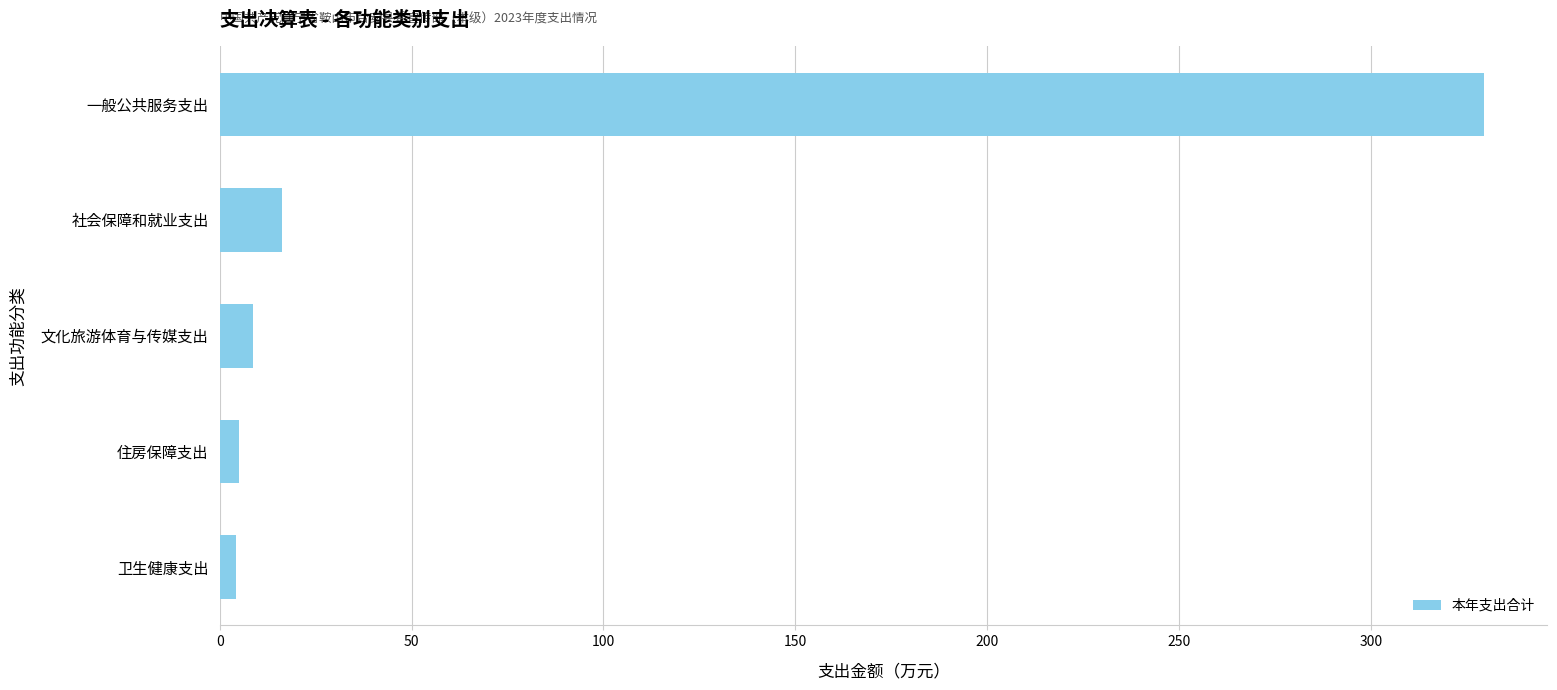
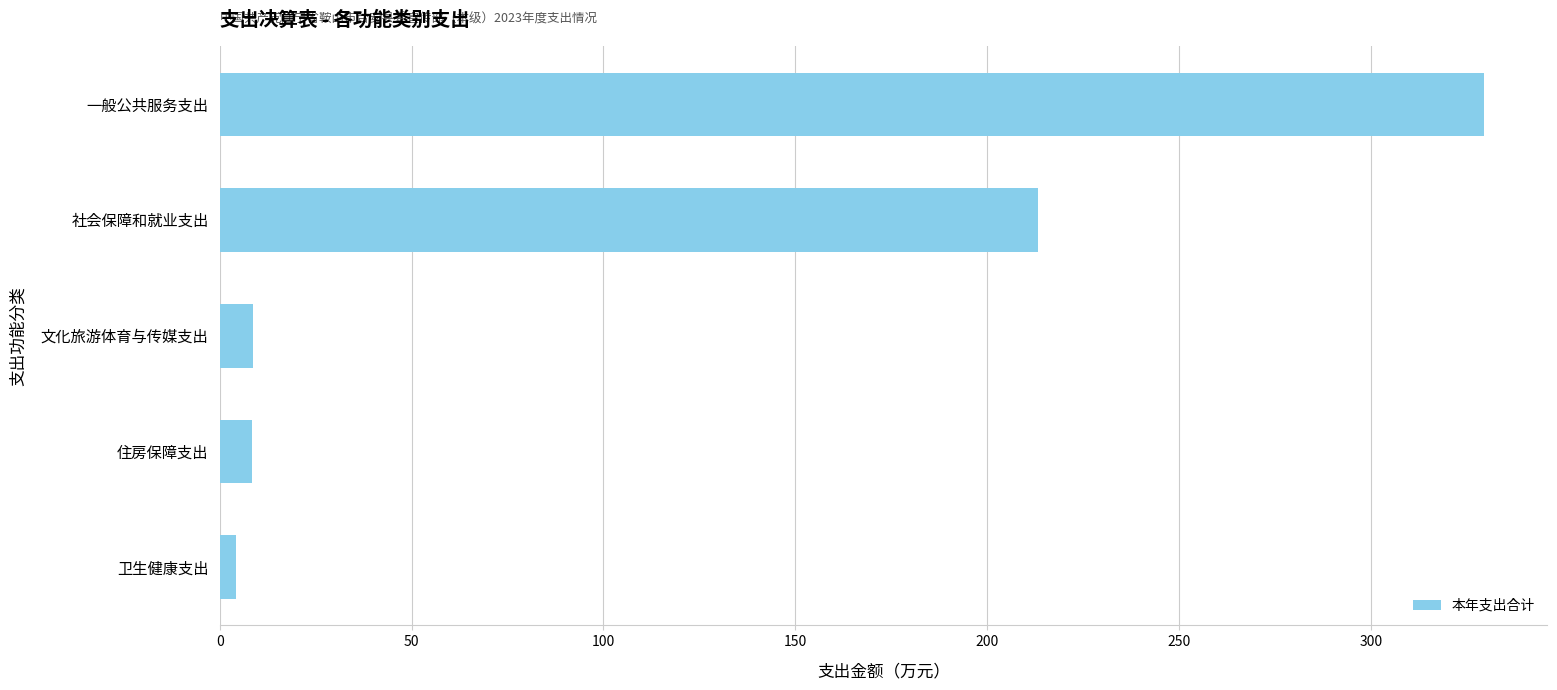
社会保障和就业支出: 16 -> 213
住房保障支出: 5 -> 9
